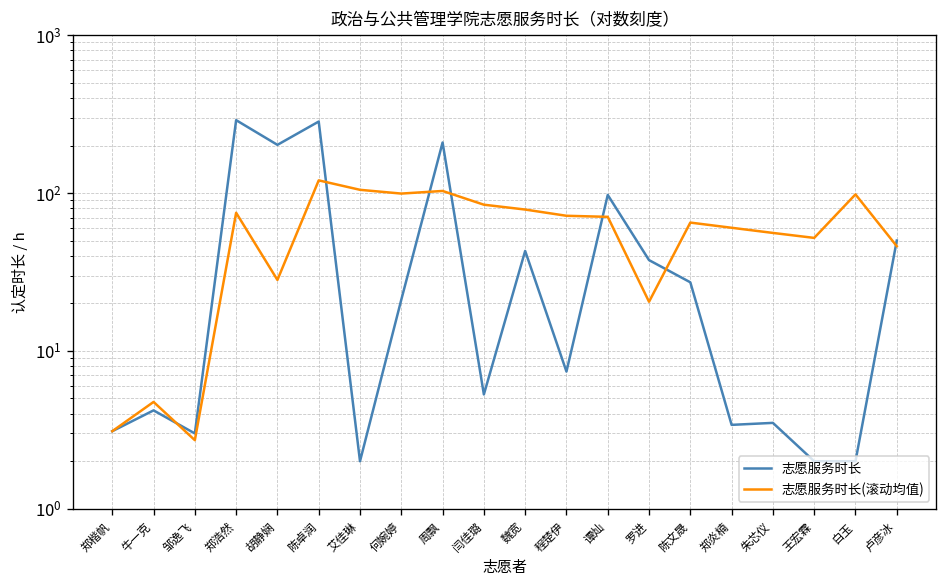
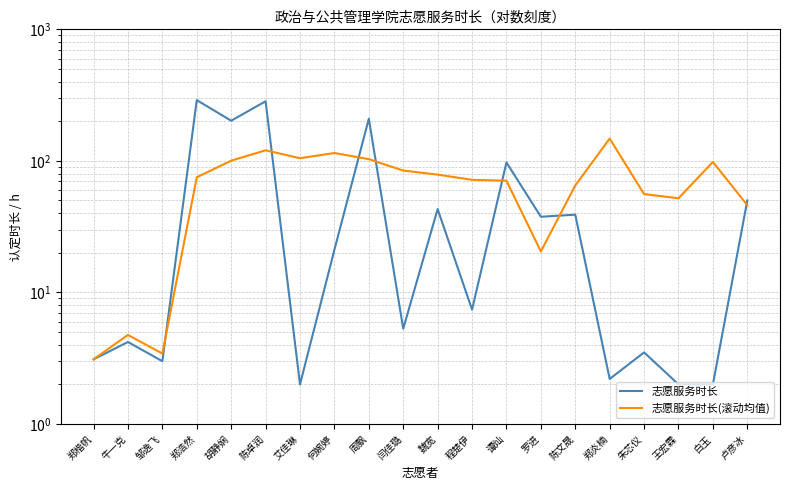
志愿服务时长(滚动均值), 邹逸飞: 2.7 -> 3.4
志愿服务时长(滚动均值), 胡静娴: 28 -> 100
志愿服务时长(滚动均值), 何婉婷: 100 -> 110
志愿服务时长, 陈文晟: 27 -> 39
志愿服务时长, 郑炎楠: 3.4 -> 2.2
志愿服务时长(滚动均值), 郑炎楠: 60 -> 150
